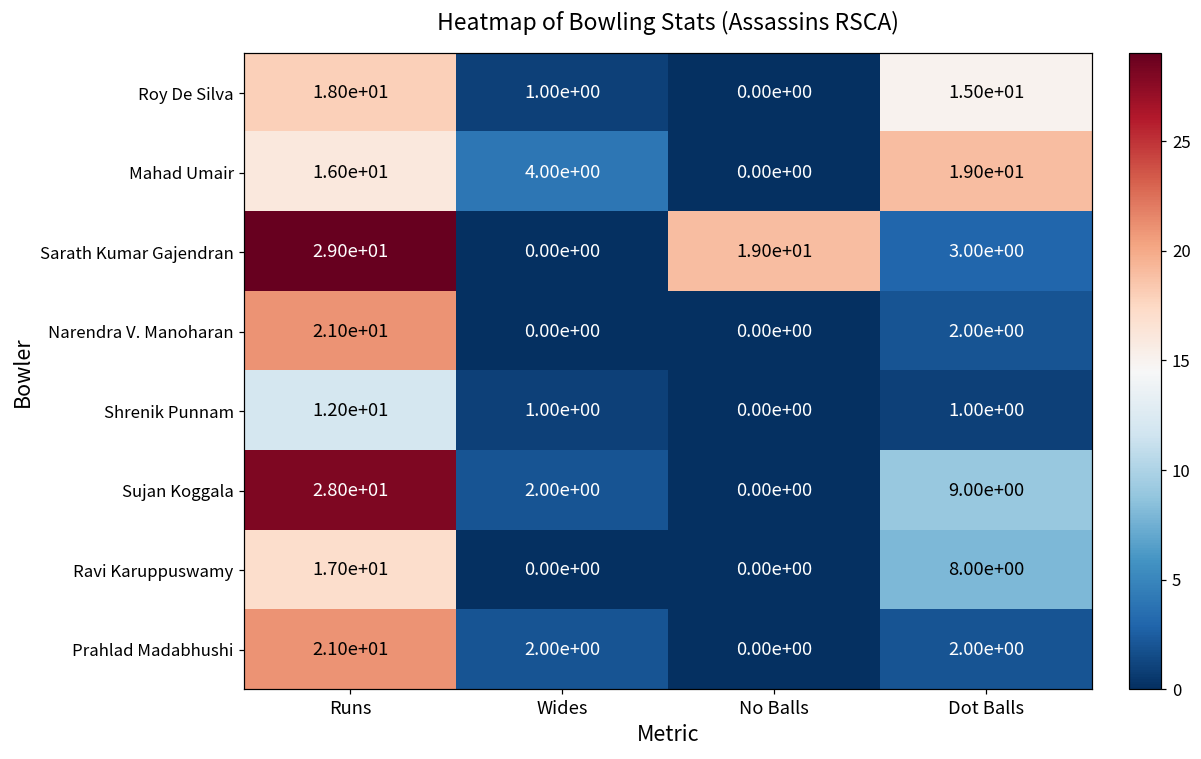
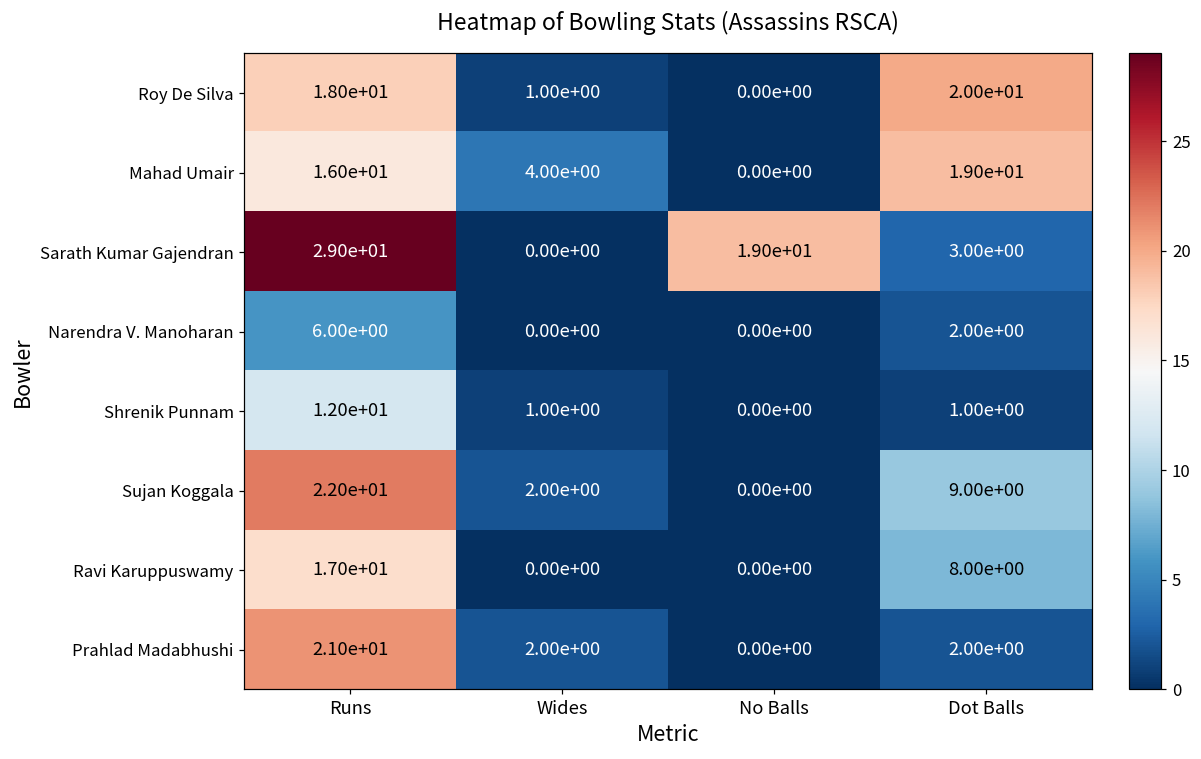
Roy De Silva, Dot Balls: 1.50e+01 -> 2.00e+01
Narendra V. Manoharan, Runs: 2.10e+01 -> 6.00e+00
Sujan Koggala, Runs: 2.80e+01 -> 2.20e+01
